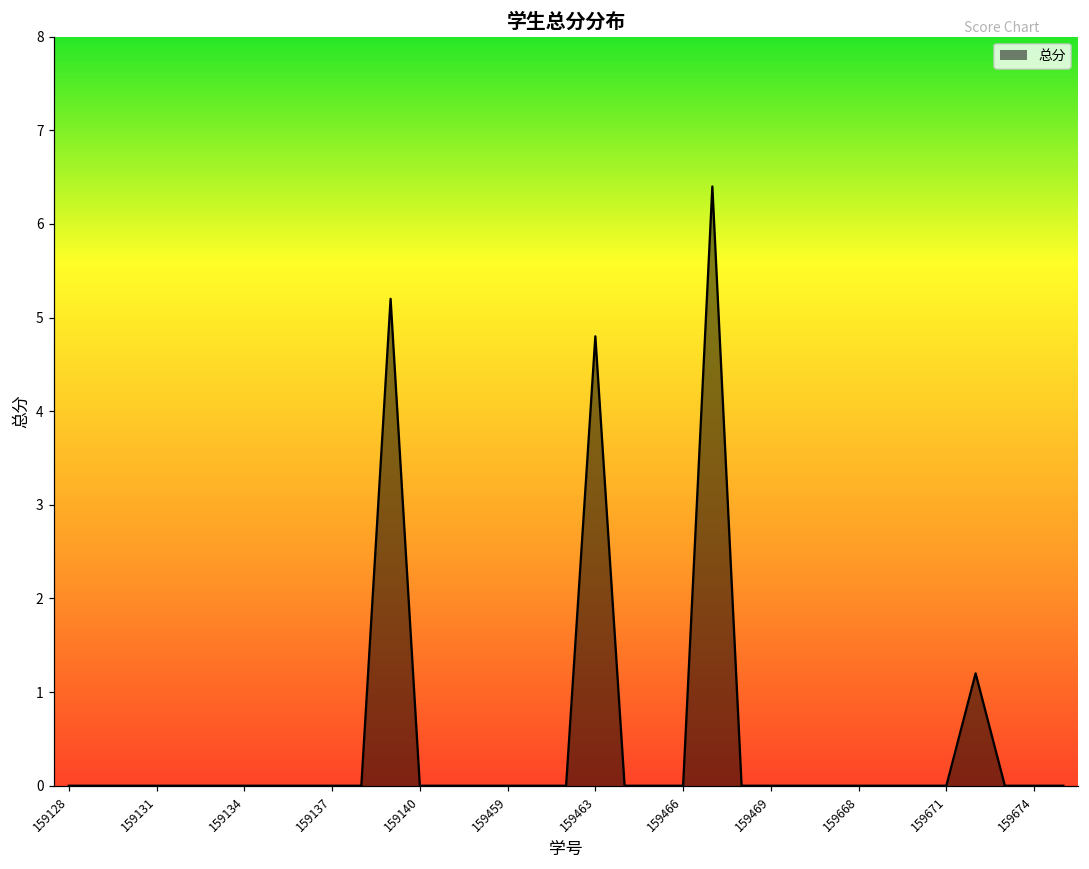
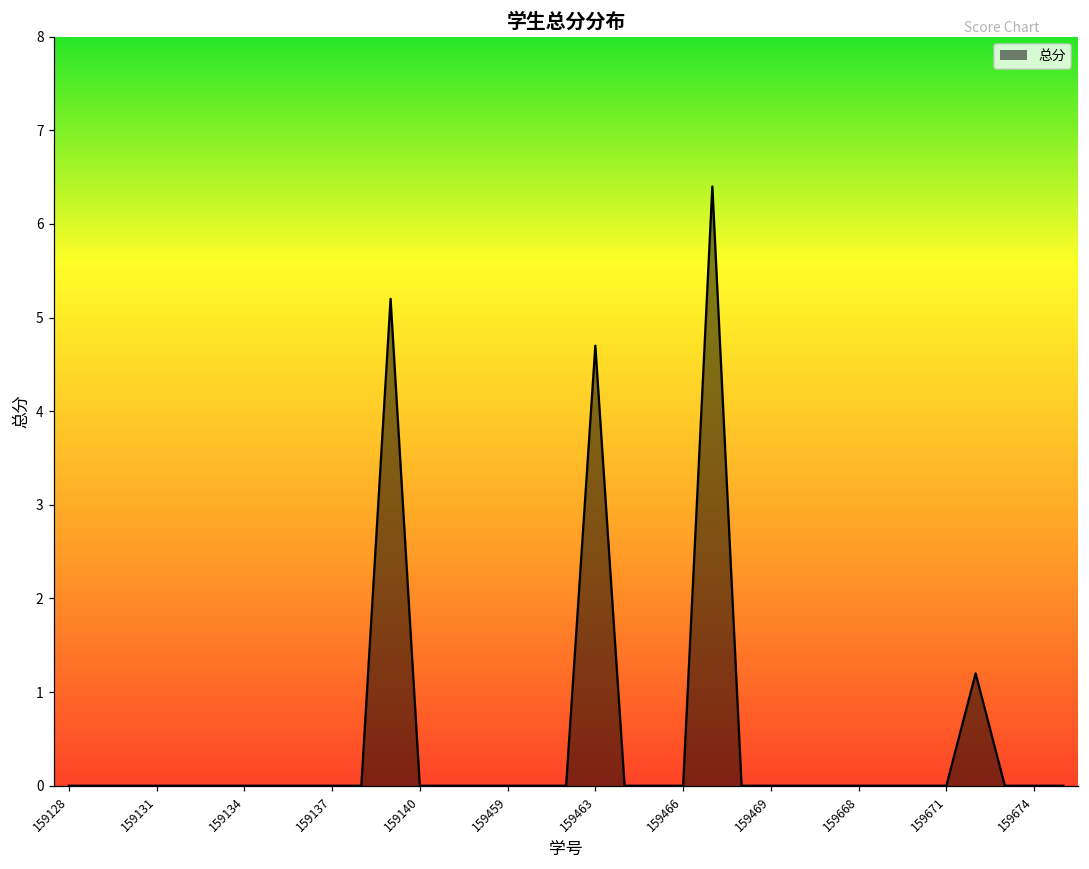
159463: 4.8 -> 4.7
